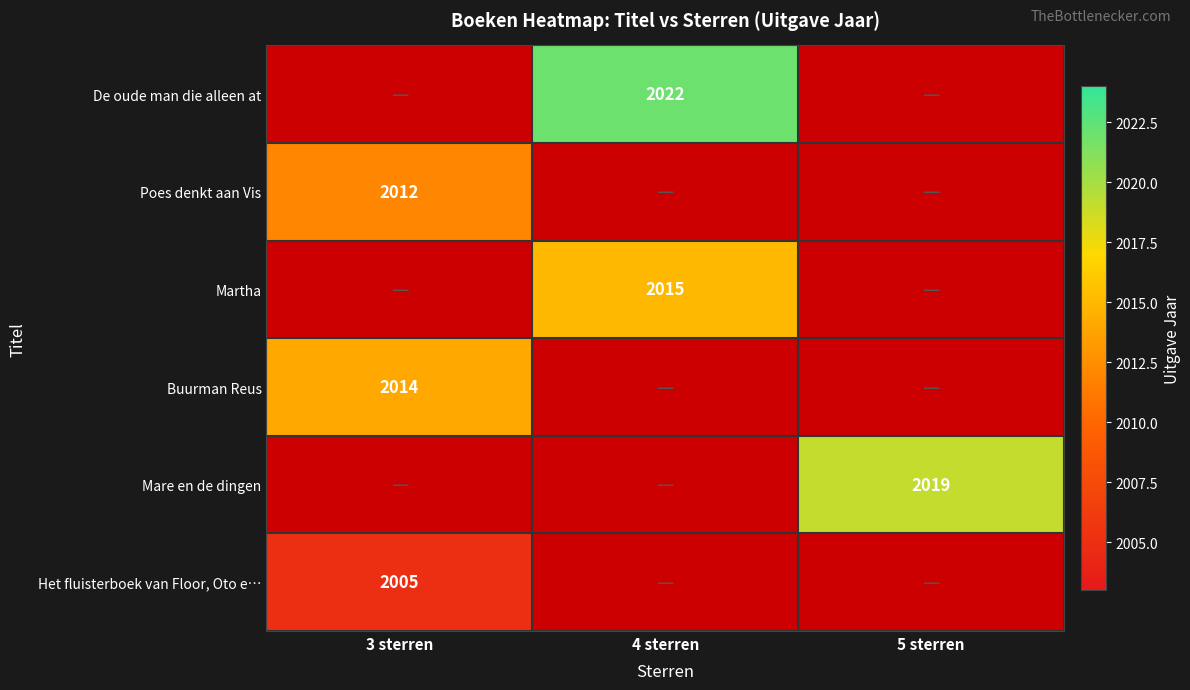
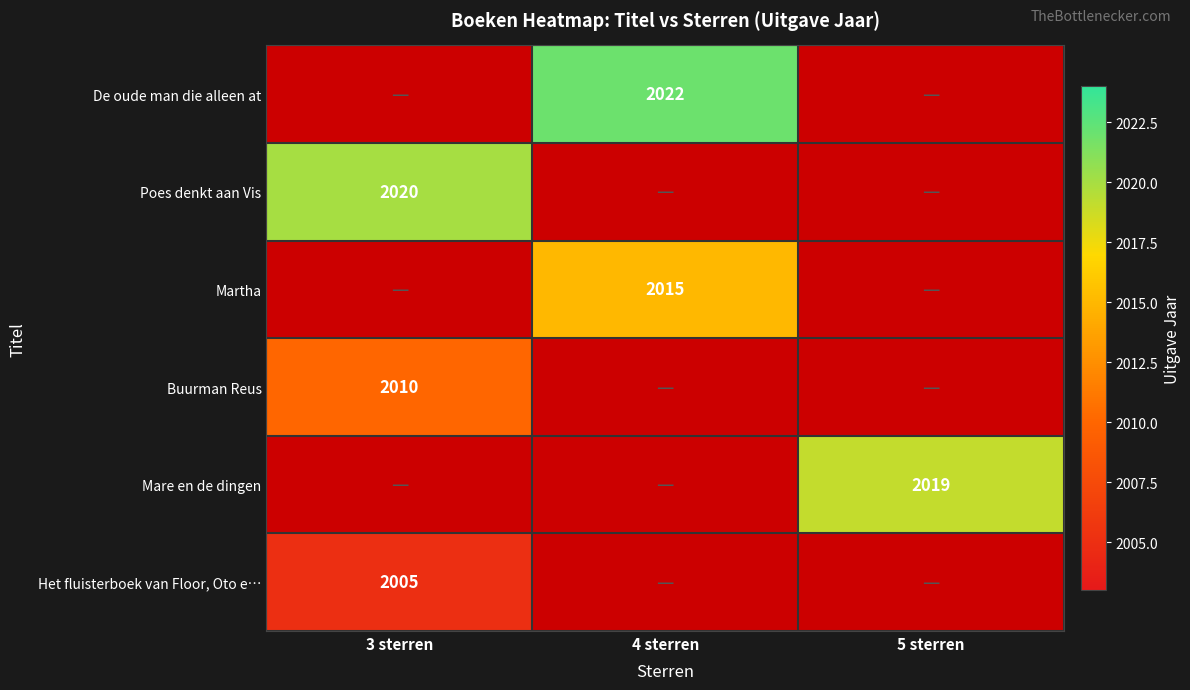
Poes denkt aan Vis, 3 sterren: 2012 -> 2020
Buurman Reus, 3 sterren: 2014 -> 2010
